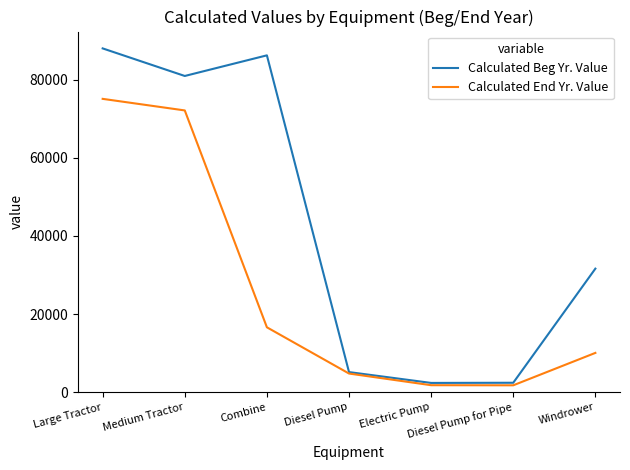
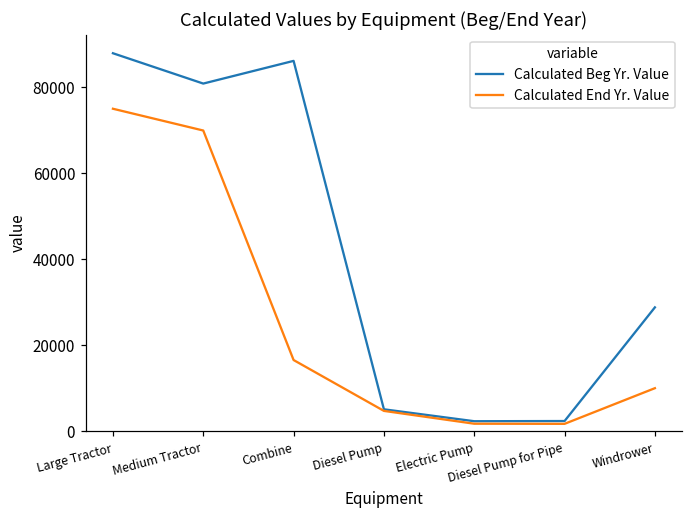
Calculated End Yr. Value, Medium Tractor: 72000 -> 70000
Calculated Beg Yr. Value, Windrower: 32000 -> 29000
